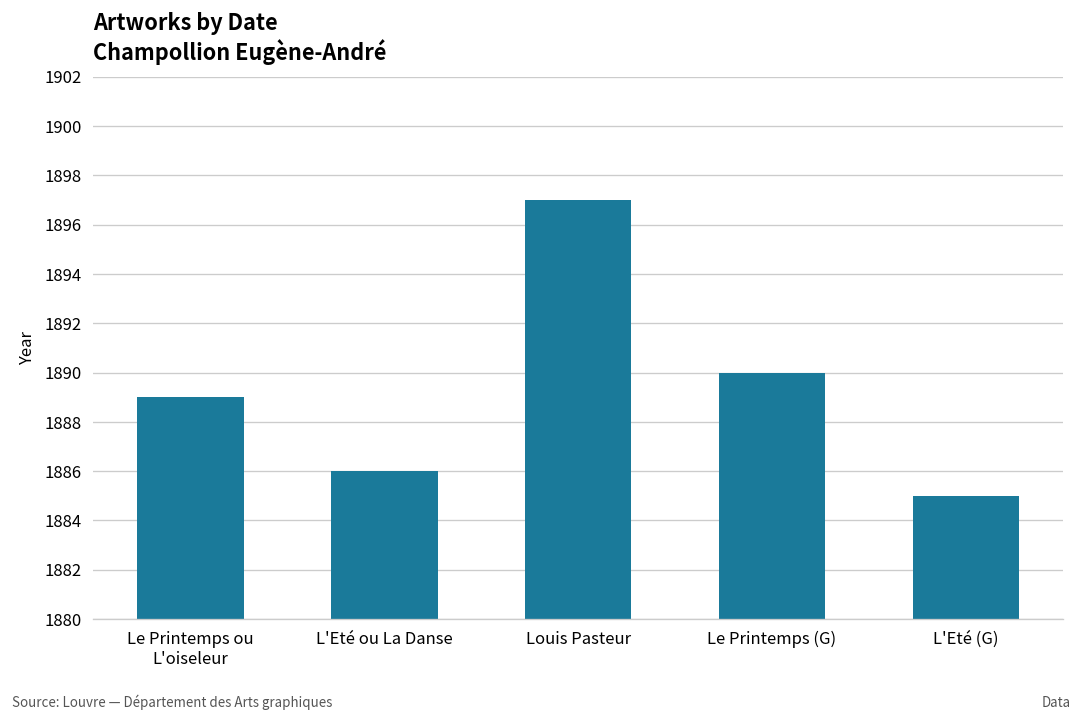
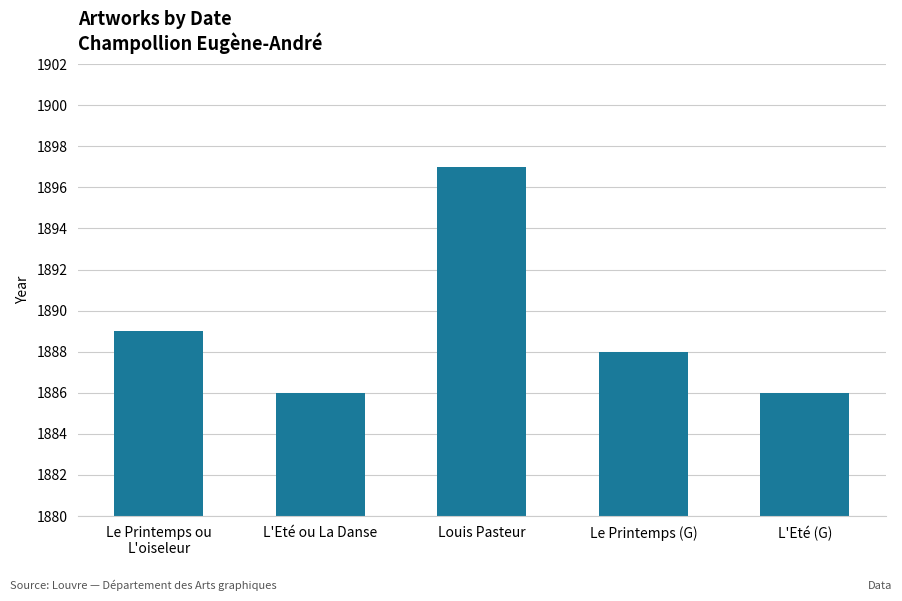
Le Printemps (G): 1890 -> 1888
L'Eté (G): 1885 -> 1886
